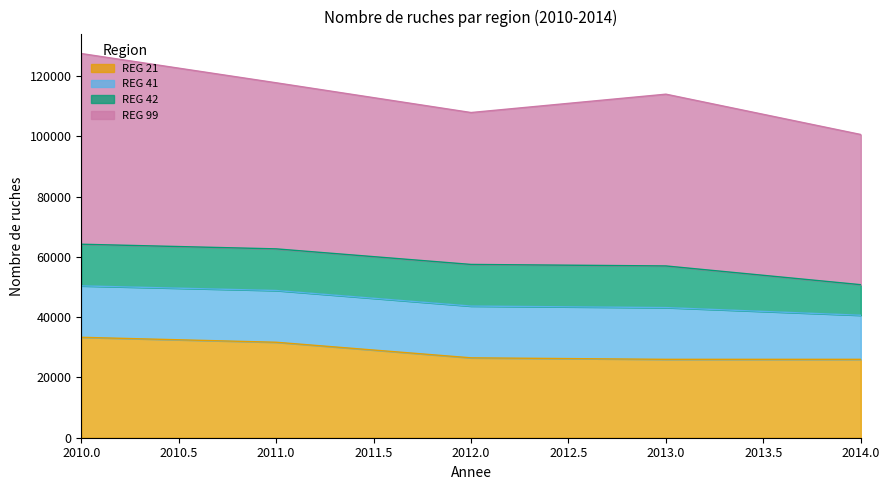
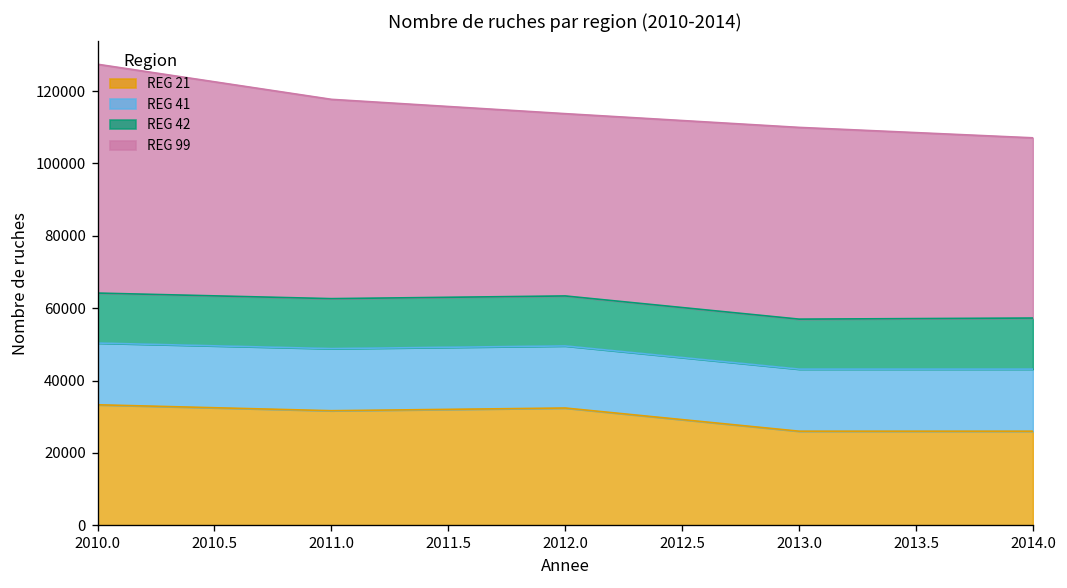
REG 21, 2012.0: 27000 -> 32000
REG 99, 2013.0: 57000 -> 53000
REG 41, 2014.0: 15000 -> 17000
REG 42, 2014.0: 10000 -> 14000
